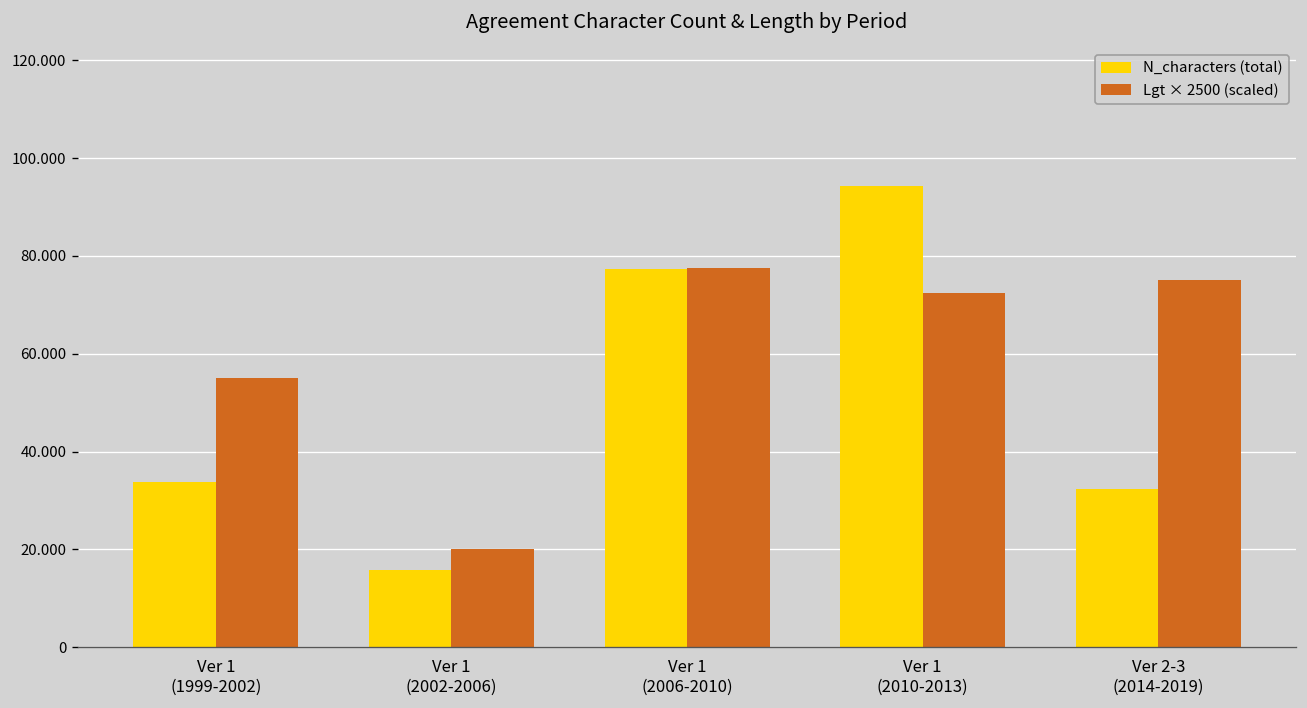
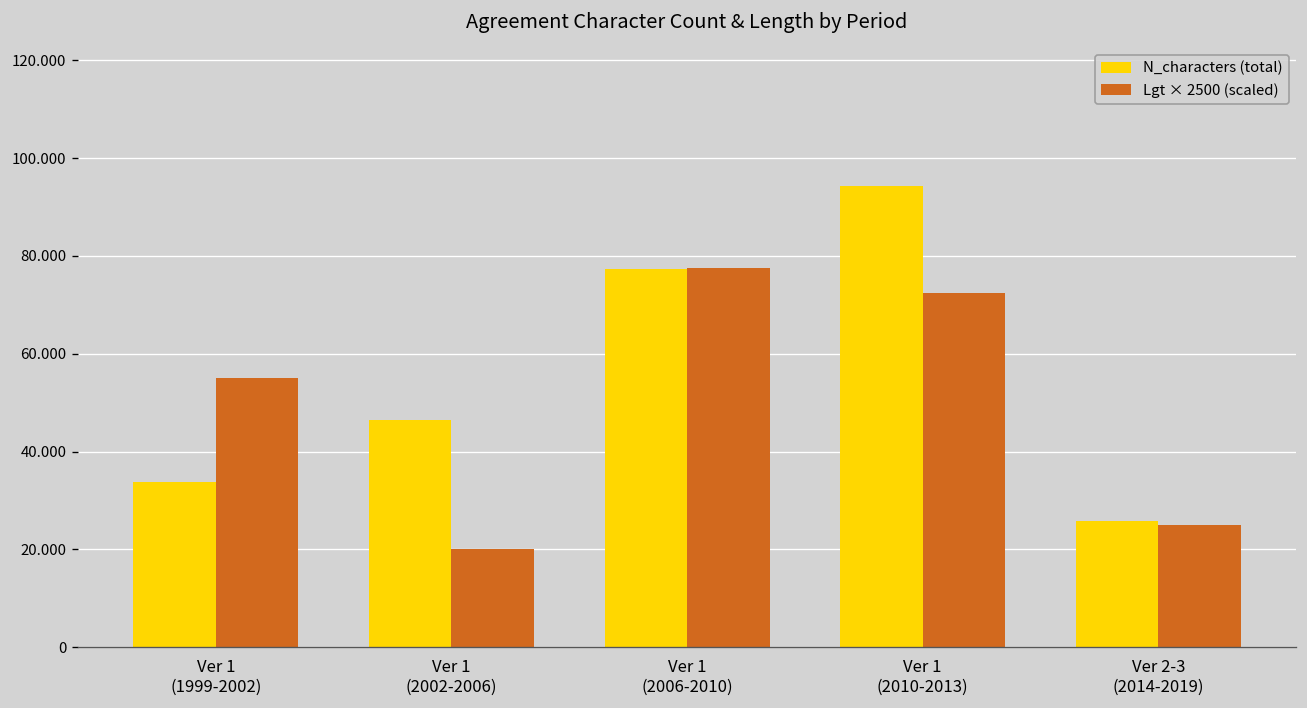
N_characters (total), Ver 1 (2002-2006): 16 -> 46
N_characters (total), Ver 2-3 (2014-2019): 32 -> 26
Lgt × 2500 (scaled), Ver 2-3 (2014-2019): 75 -> 25
